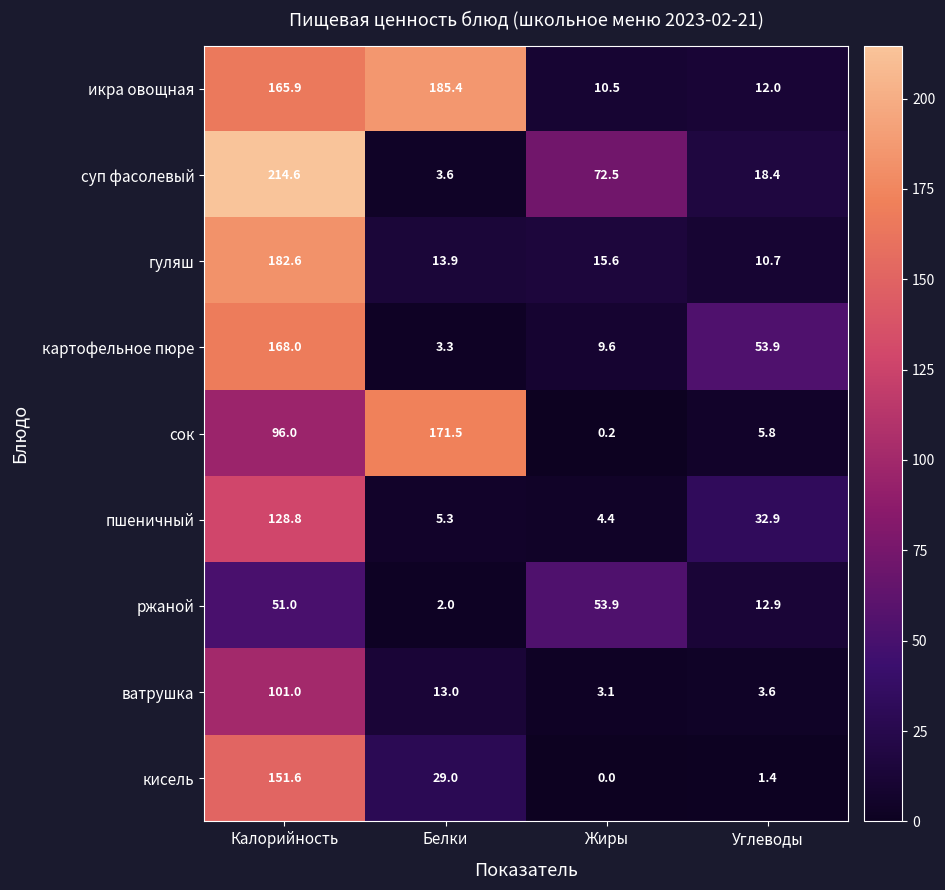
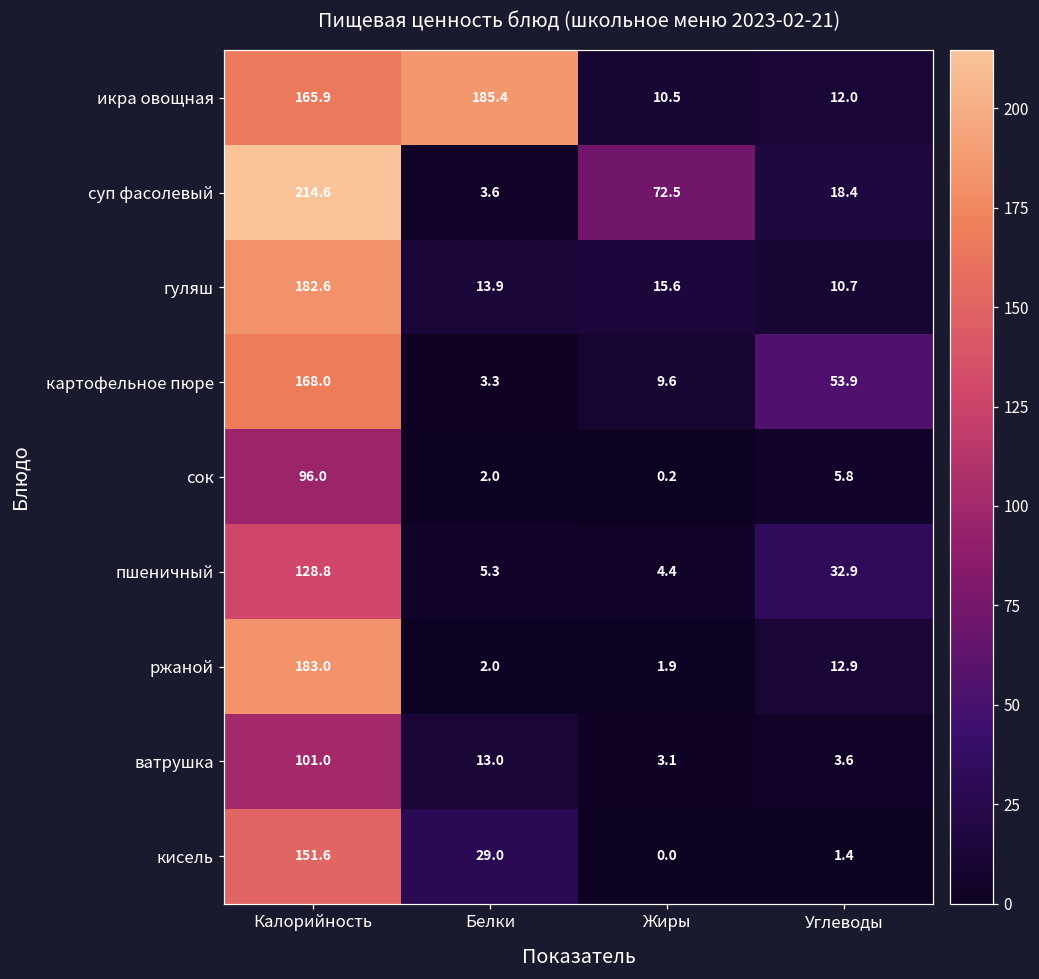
сок, Белки: 171.5 -> 2.0
ржаной, Калорийность: 51.0 -> 183.0
ржаной, Жиры: 53.9 -> 1.9
